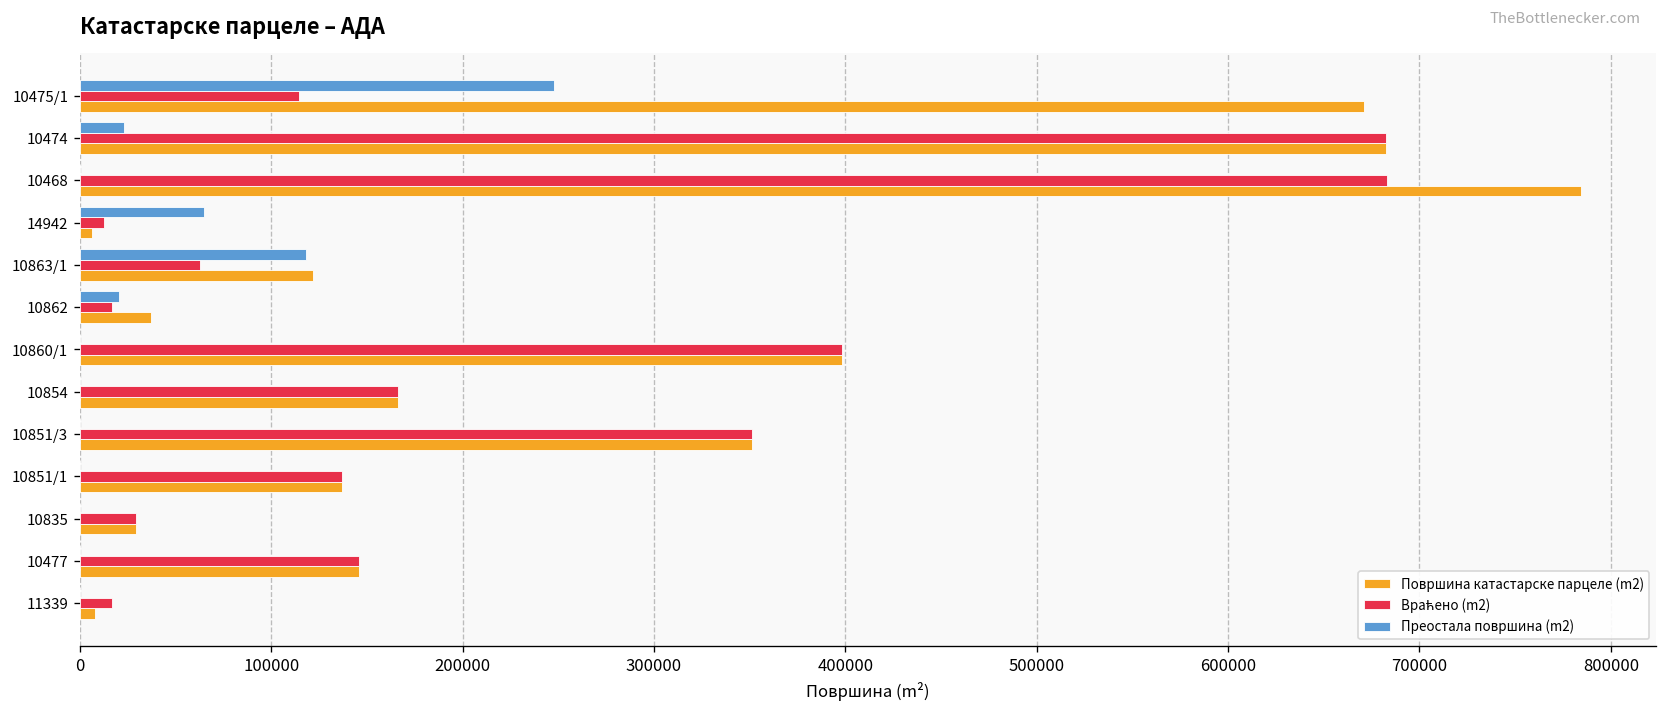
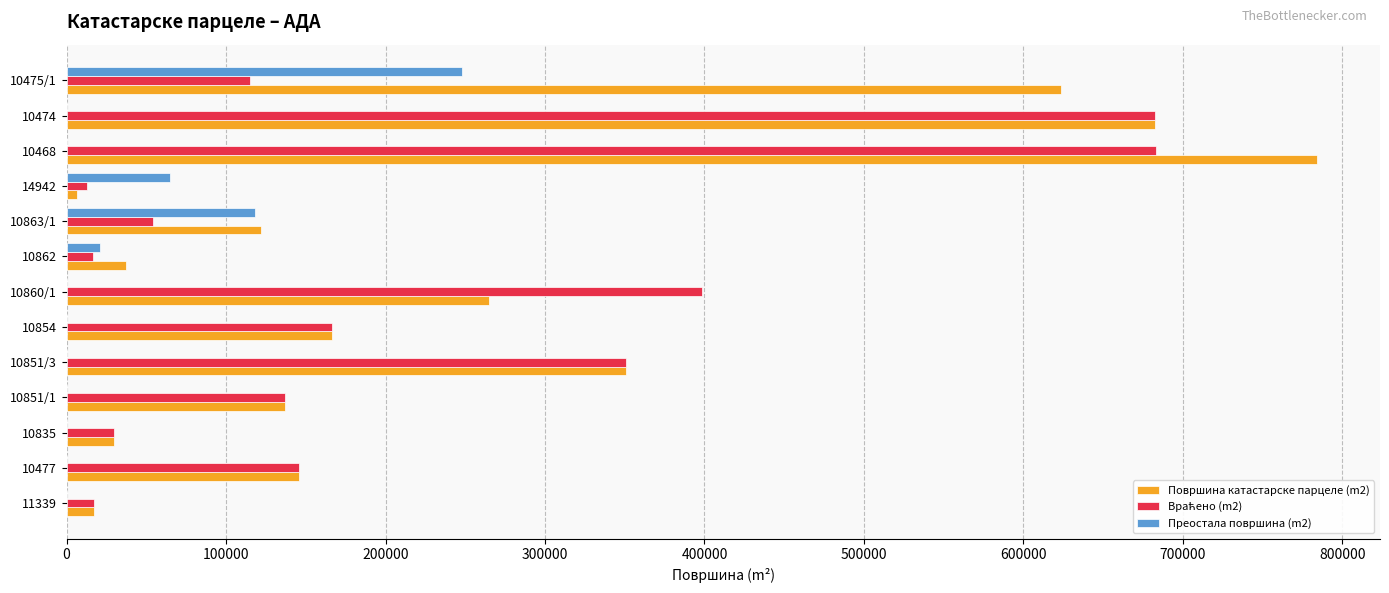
Површина катастарске парцеле (m2), 10475/1: 671000 -> 624000
Преостала површина (m2), 10474: 23000 -> 0
Враћено (m2), 10863/1: 63000 -> 54000
Површина катастарске парцеле (m2), 10860/1: 398000 -> 265000
Површина катастарске парцеле (m2), 11339: 8000 -> 17000
